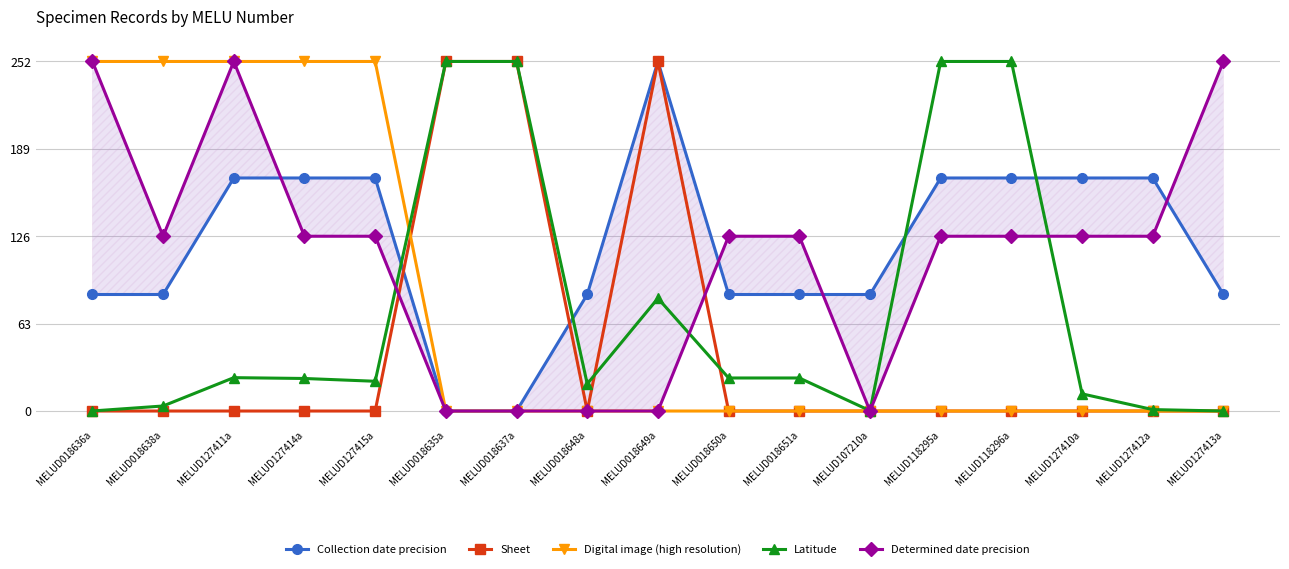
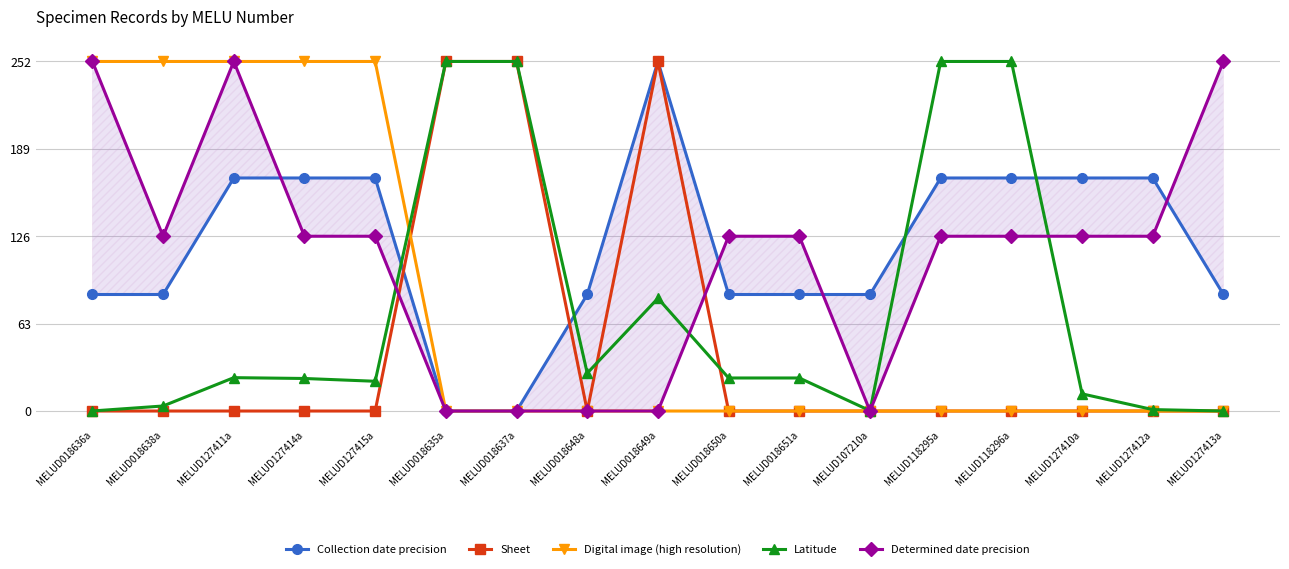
Latitude, MELUD018648a: 20 -> 27
